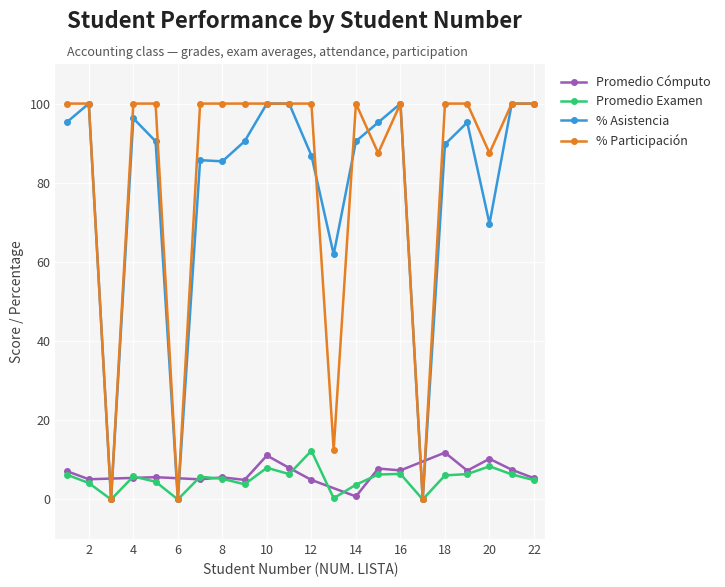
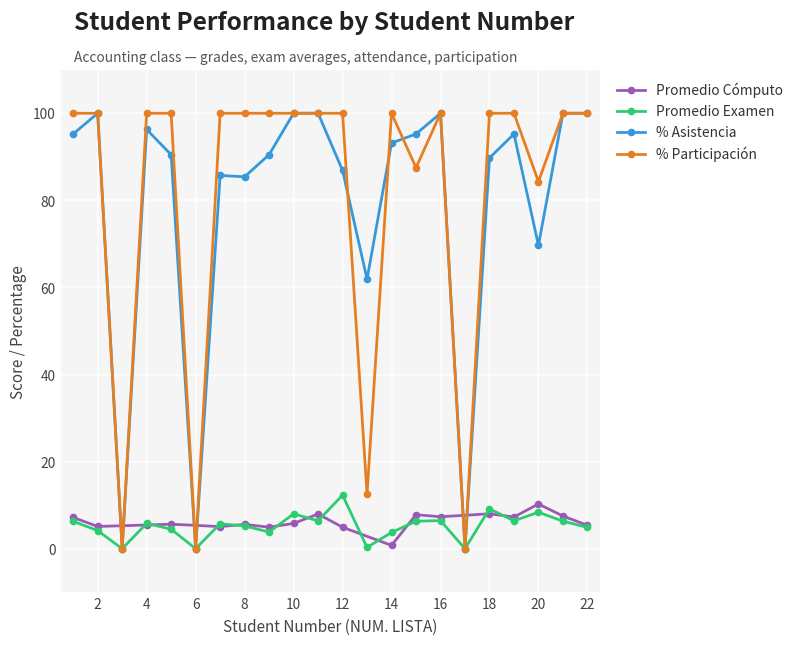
Promedio Cómputo, 10: 11 -> 6
% Asistencia, 14: 90 -> 93
Promedio Cómputo, 18: 12 -> 8
Promedio Examen, 18: 6 -> 9
% Participación, 20: 88 -> 84
